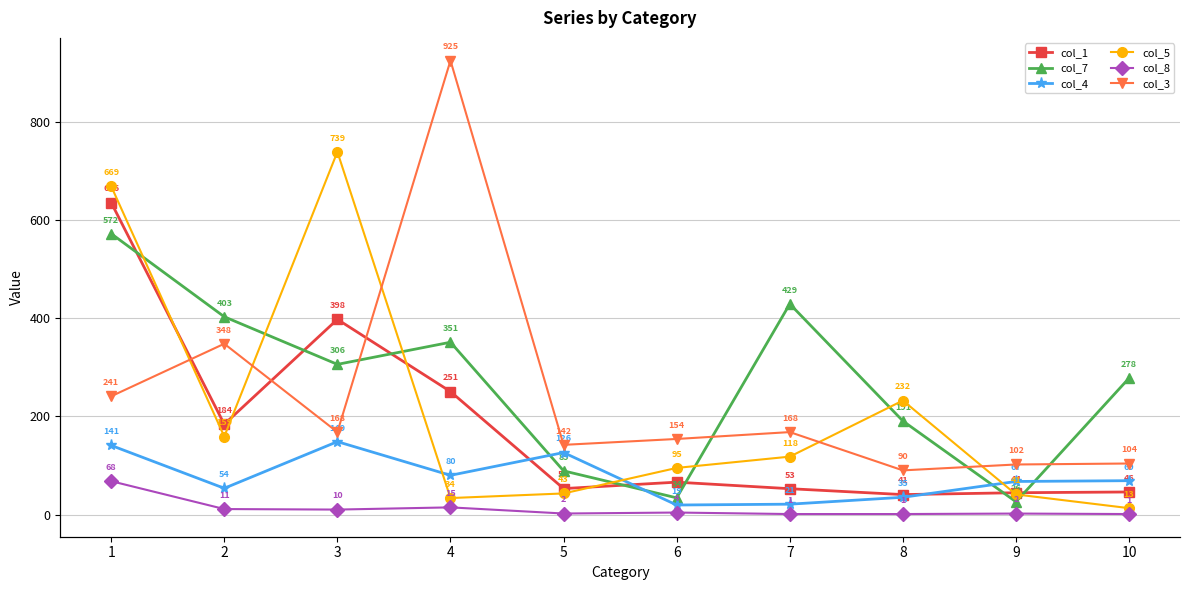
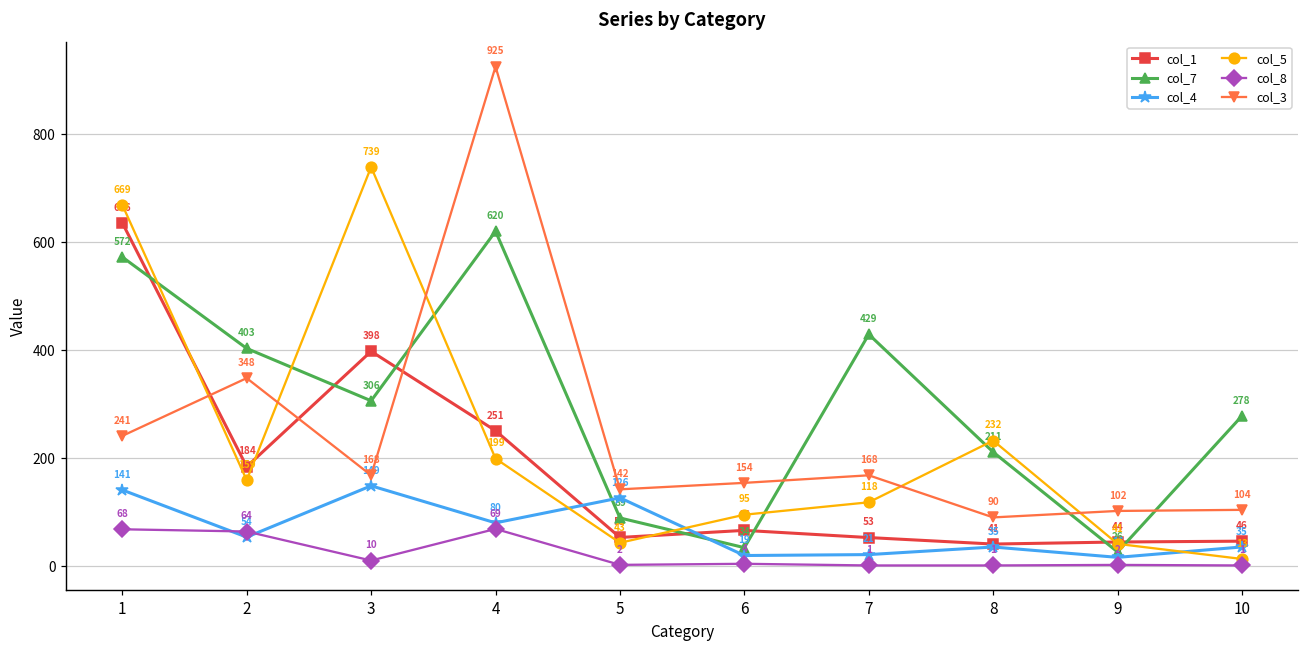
col_8, 2: 11 -> 64
col_7, 4: 351 -> 620
col_5, 4: 34 -> 199
col_8, 4: 15 -> 69
col_7, 8: 191 -> 211
col_4, 9: 67 -> 16
col_4, 10: 69 -> 35
